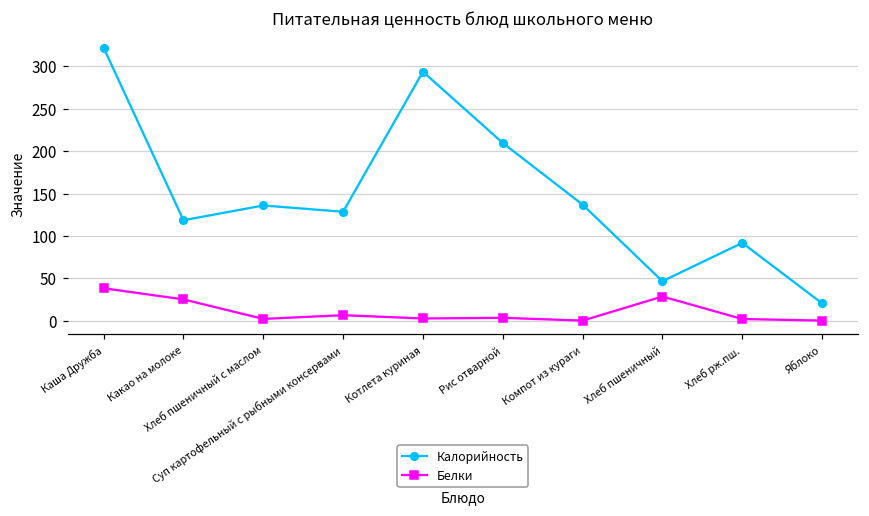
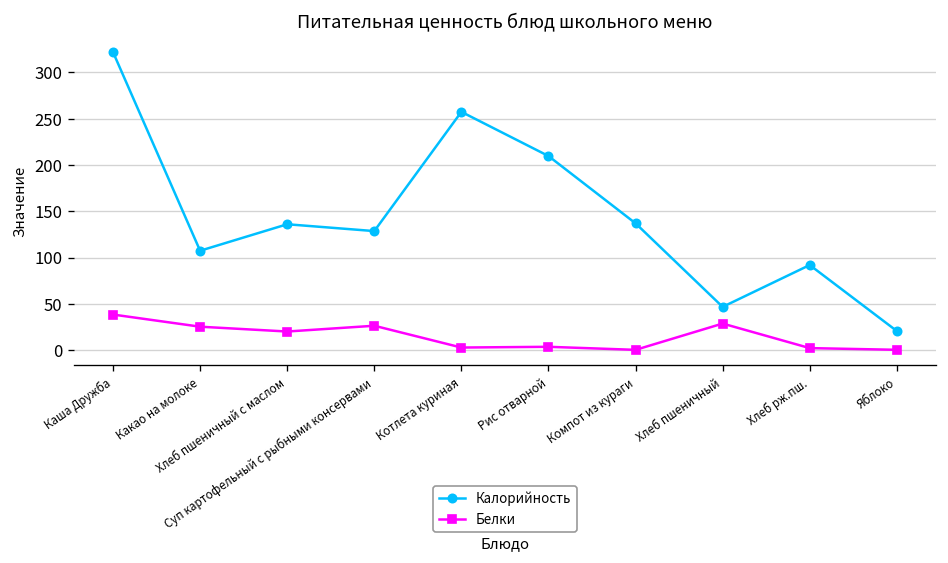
Калорийность, Какао на молоке: 120 -> 110
Белки, Хлеб пшеничный с маслом: 0 -> 20
Белки, Суп картофельный с рыбными консервами: 10 -> 30
Калорийность, Котлета куриная: 290 -> 260
